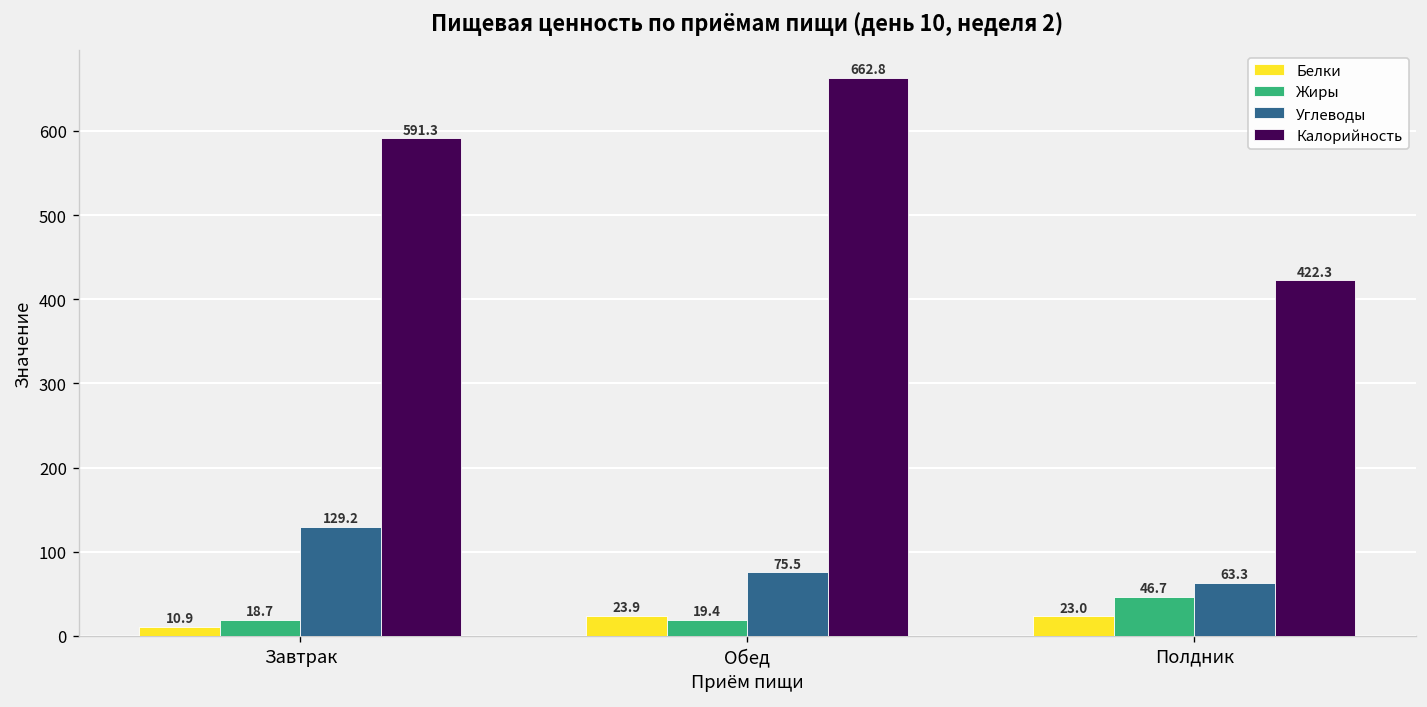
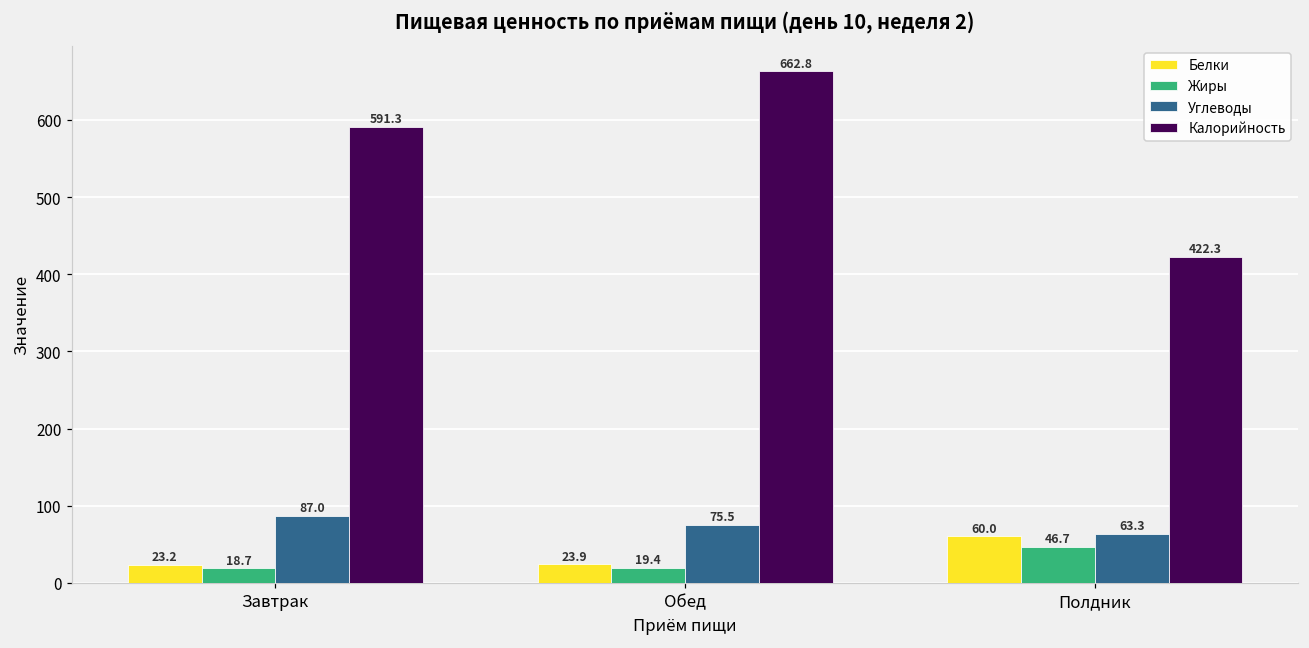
Белки, Завтрак: 10.9 -> 23.2
Углеводы, Завтрак: 129.2 -> 87.0
Белки, Полдник: 23.0 -> 60.0
